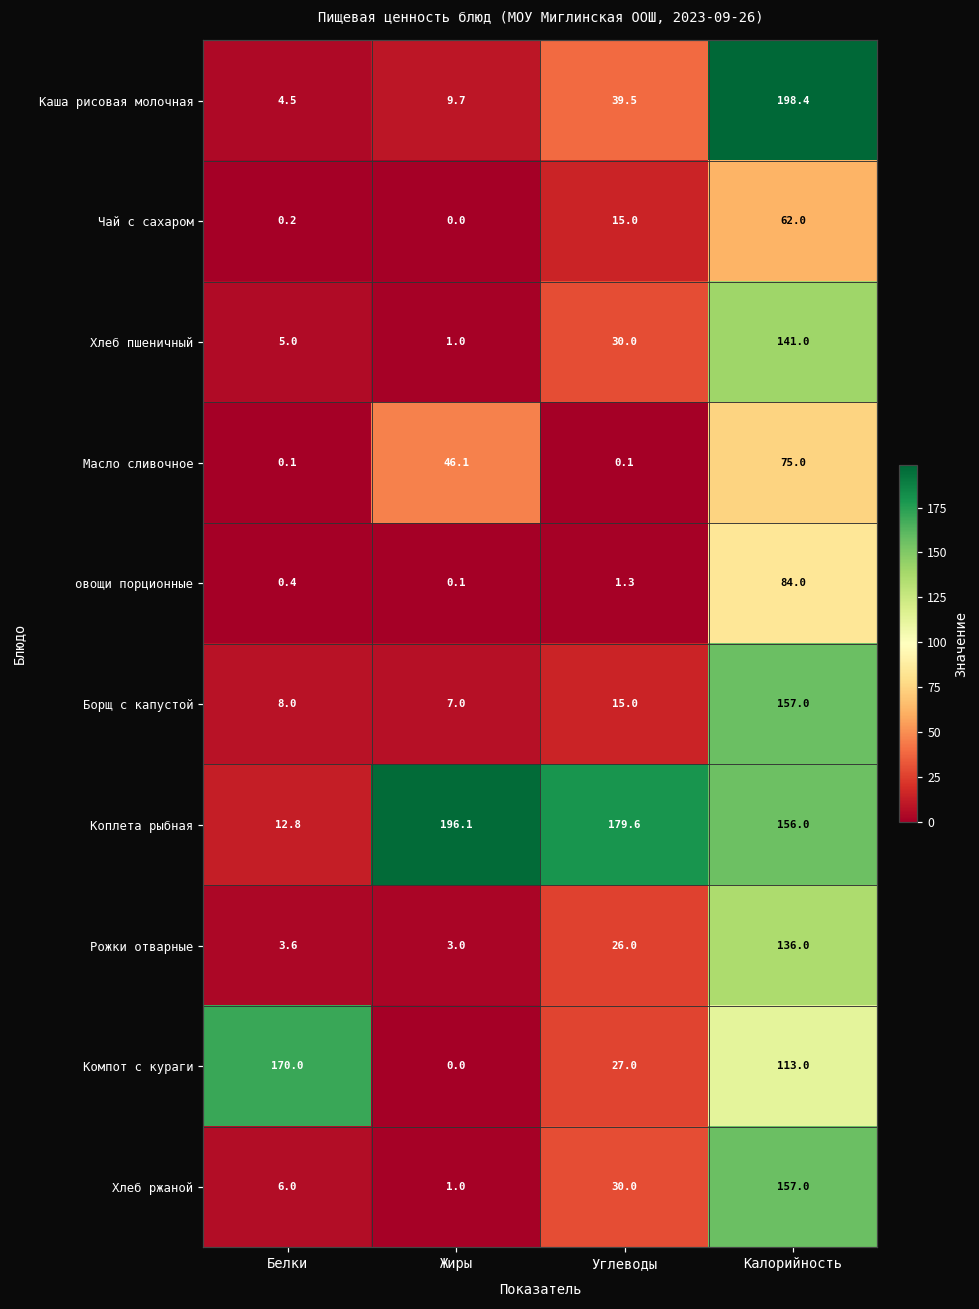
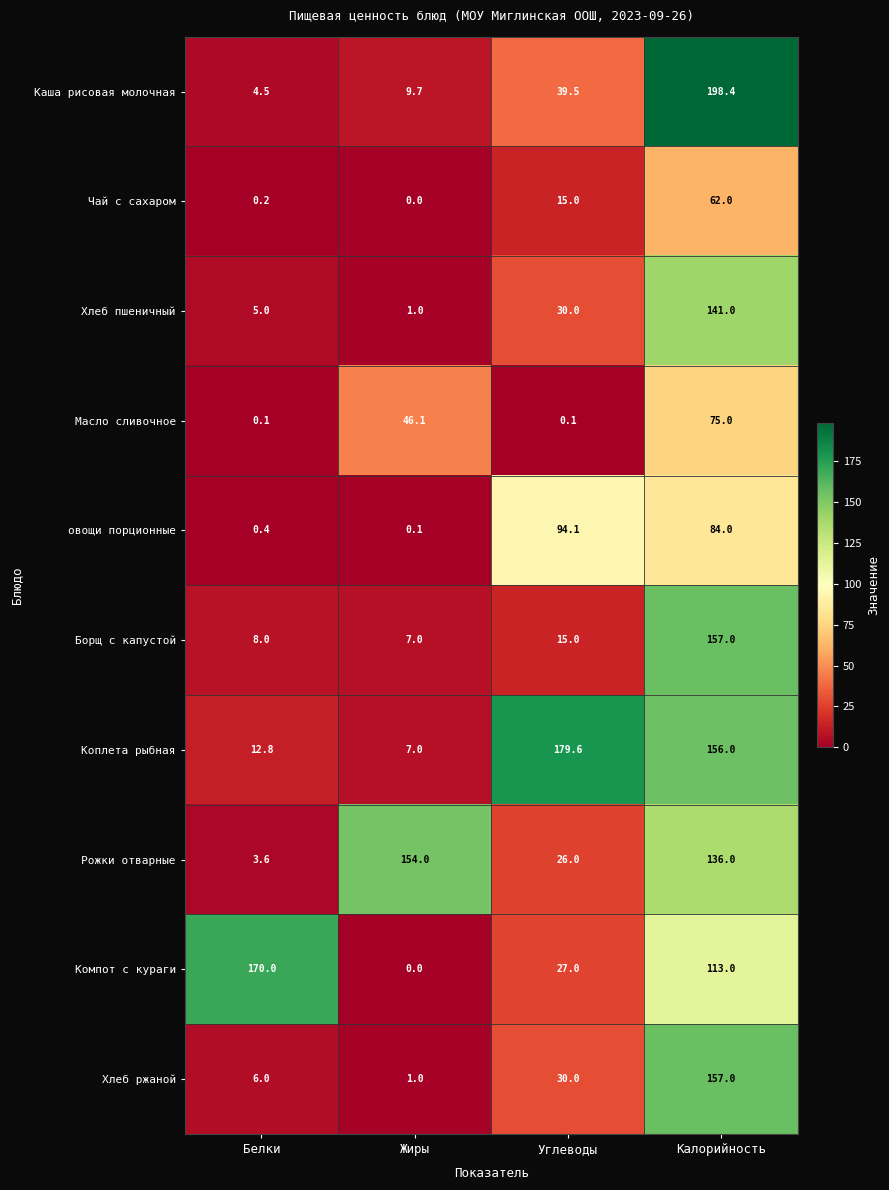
овощи порционные, Углеводы: 1.3 -> 94.1
Коплета рыбная, Жиры: 196.1 -> 7.0
Рожки отварные, Жиры: 3.0 -> 154.0
